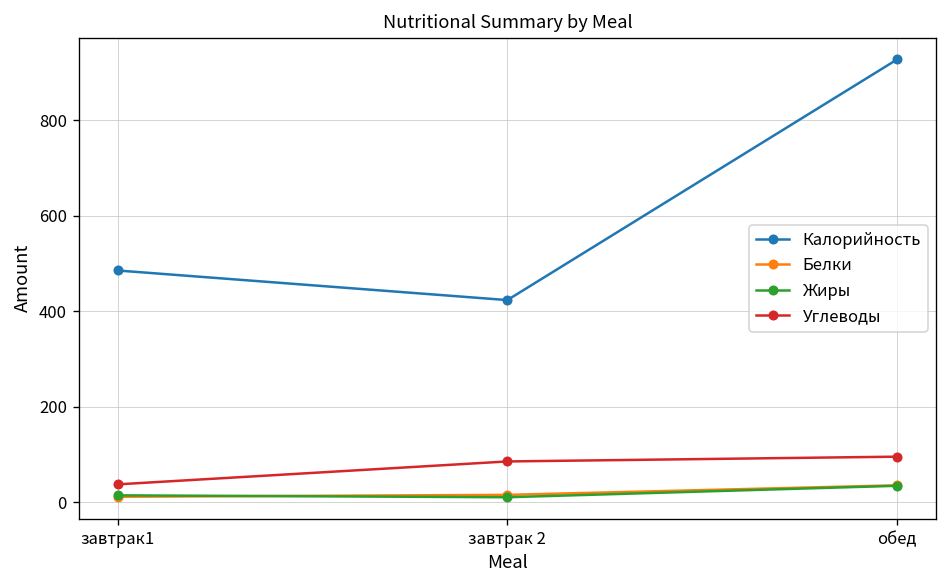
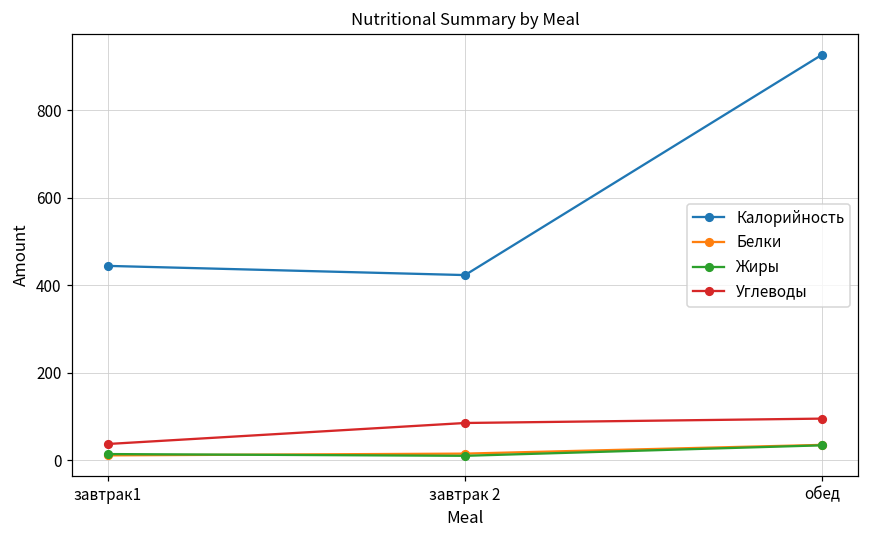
Калорийность, завтрак1: 490 -> 440
